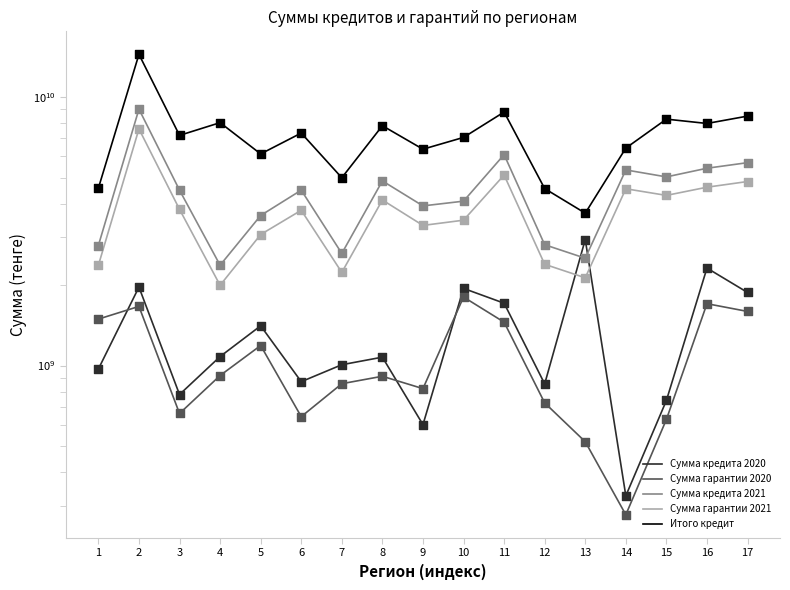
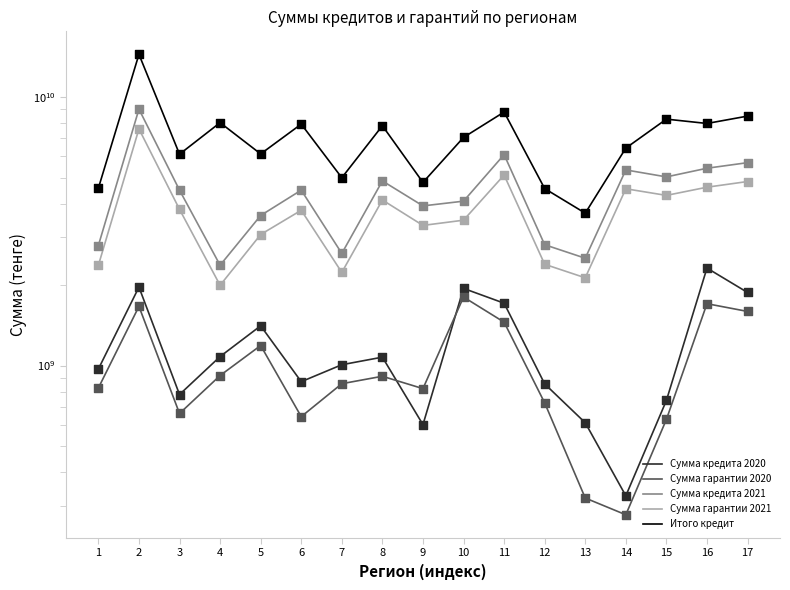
Сумма гарантии 2020, 1: 1500000000 -> 820000000
Итого кредит, 3: 7200000000 -> 6100000000
Итого кредит, 6: 7300000000 -> 7900000000
Итого кредит, 9: 6400000000 -> 4800000000
Сумма кредита 2020, 13: 2900000000 -> 610000000
Сумма гарантии 2020, 13: 520000000 -> 320000000
